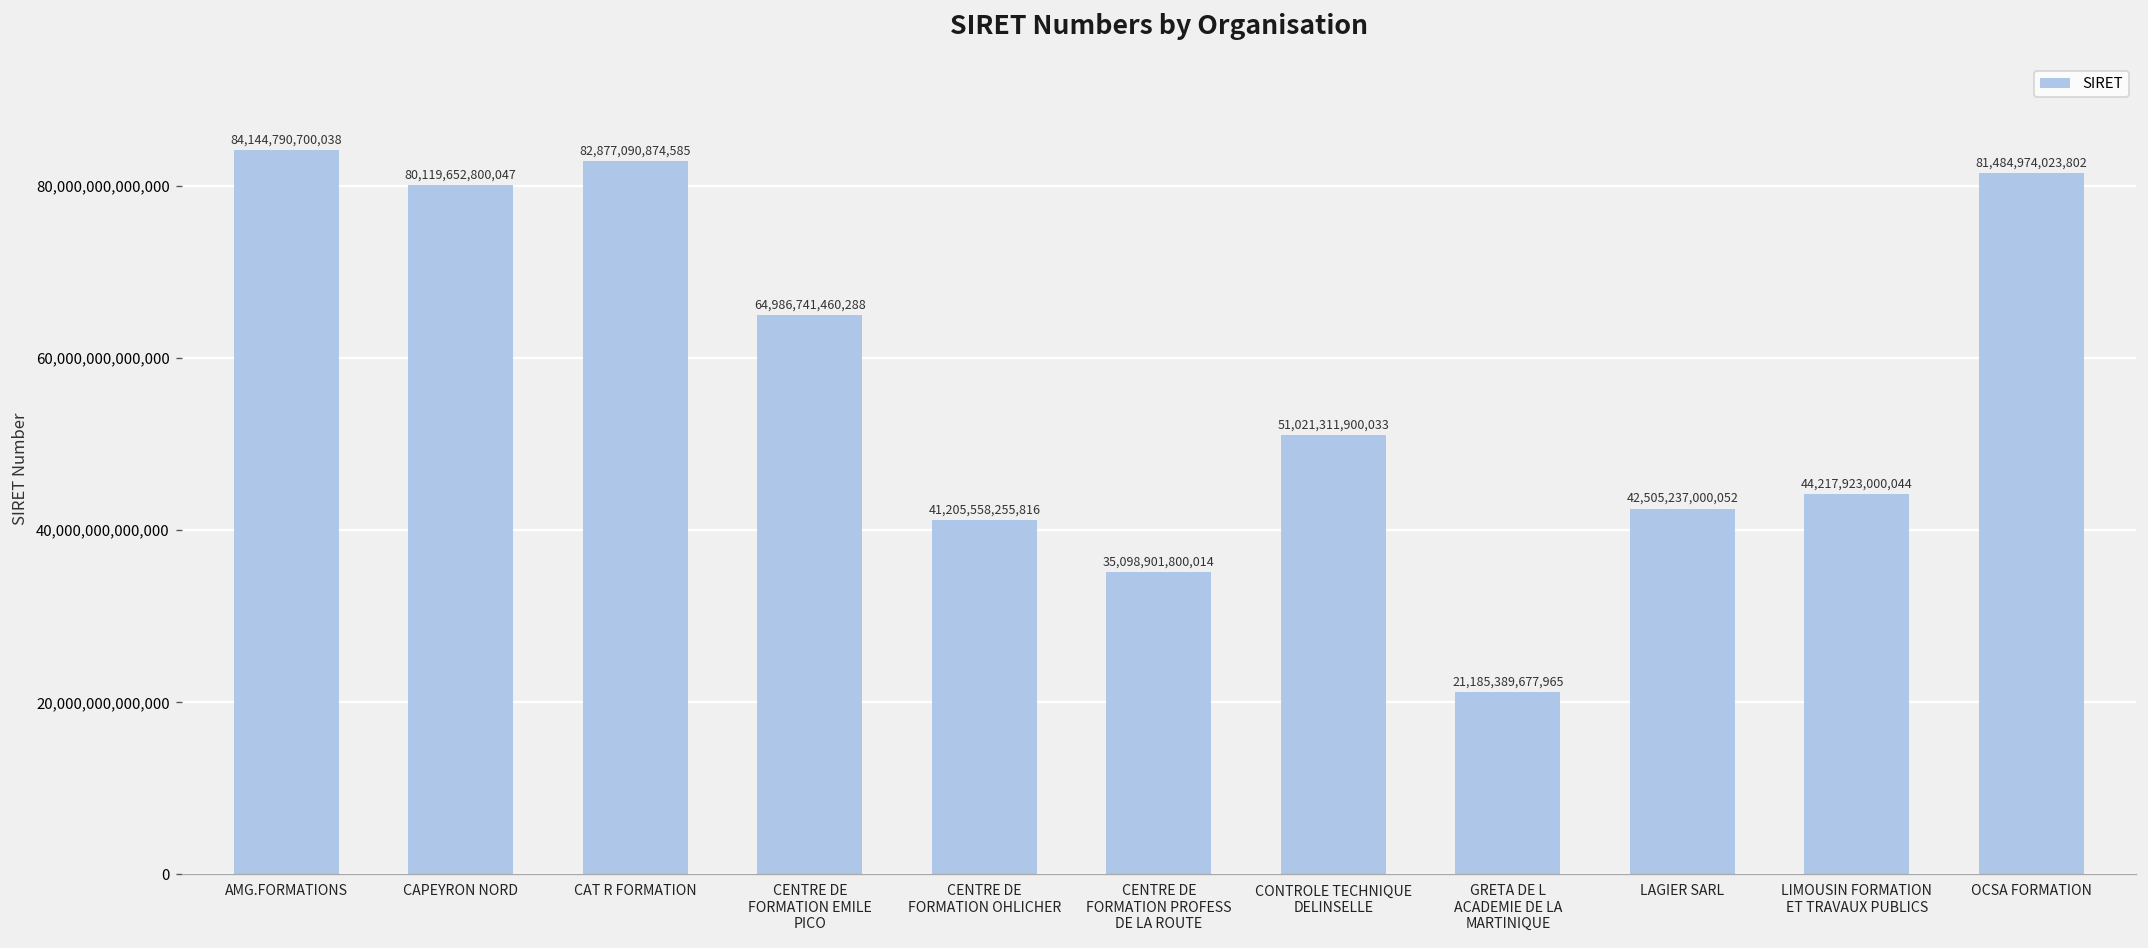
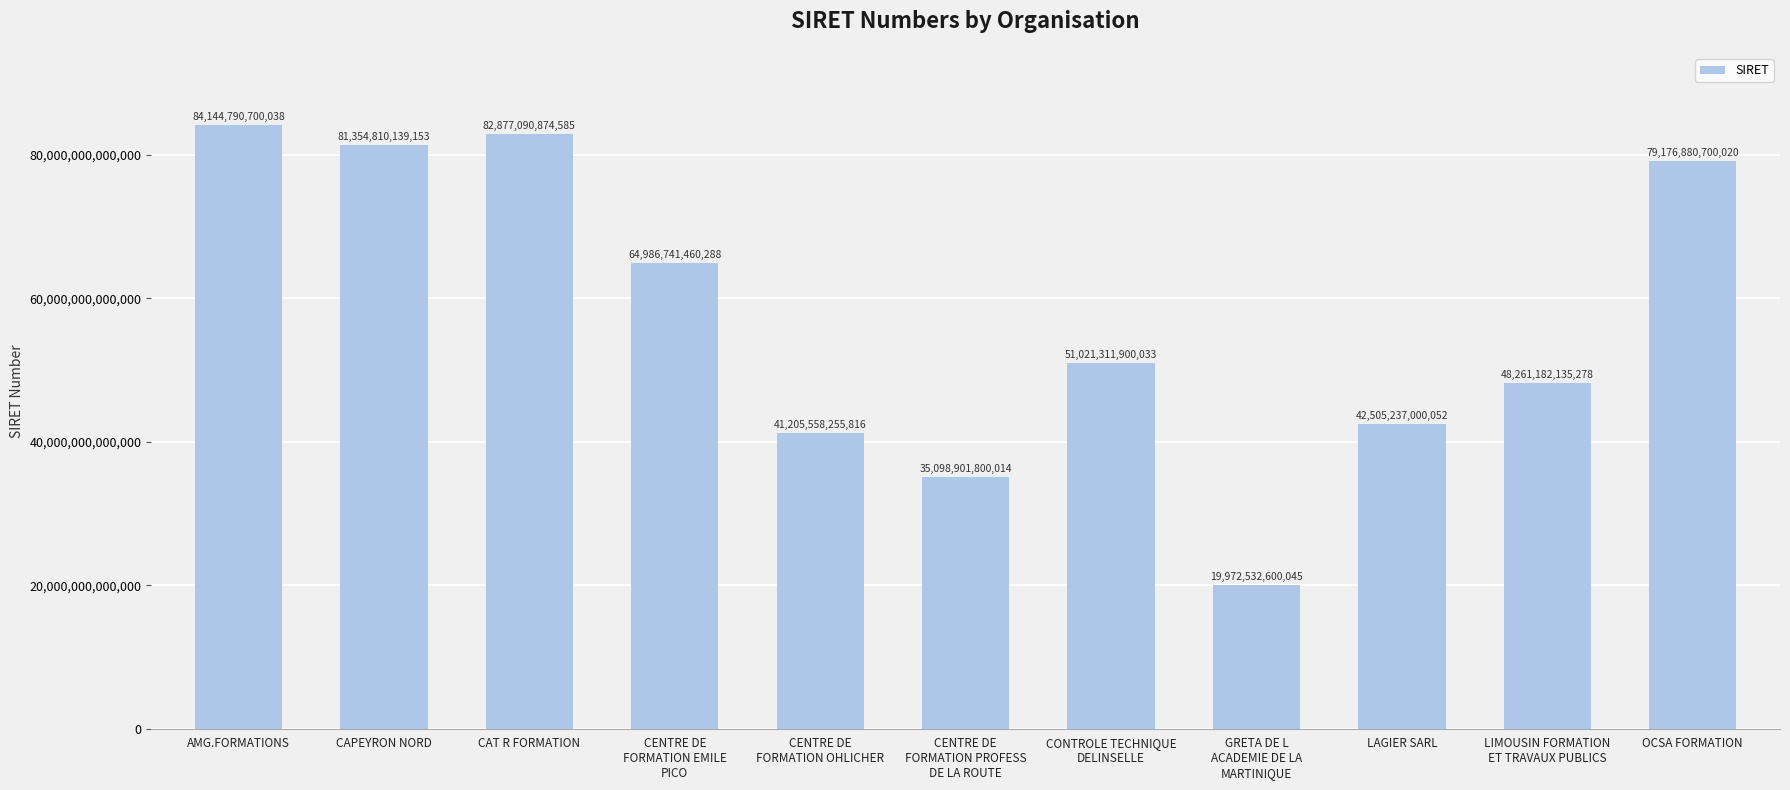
CAPEYRON NORD: 80,119,652,800,047 -> 81,354,810,139,153
GRETA DE L ACADEMIE DE LA MARTINIQUE: 21,185,389,677,965 -> 19,972,532,600,045
LIMOUSIN FORMATION ET TRAVAUX PUBLICS: 44,217,923,000,044 -> 48,261,182,135,278
OCSA FORMATION: 81,484,974,023,802 -> 79,176,880,700,020
